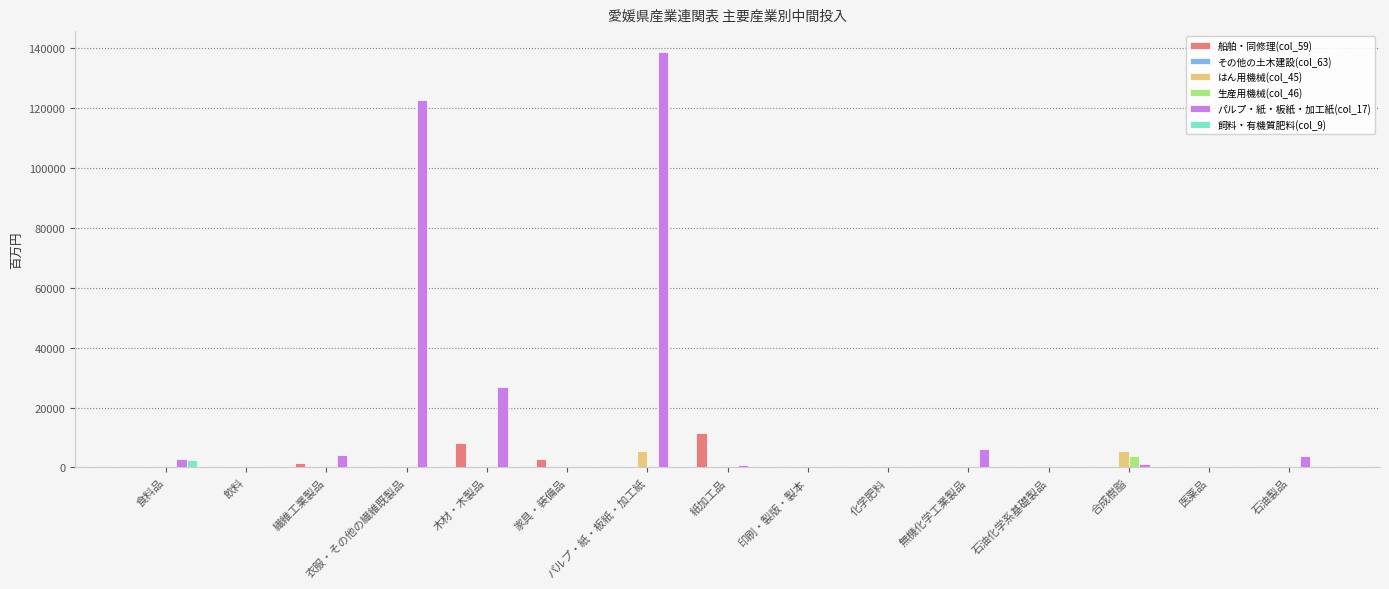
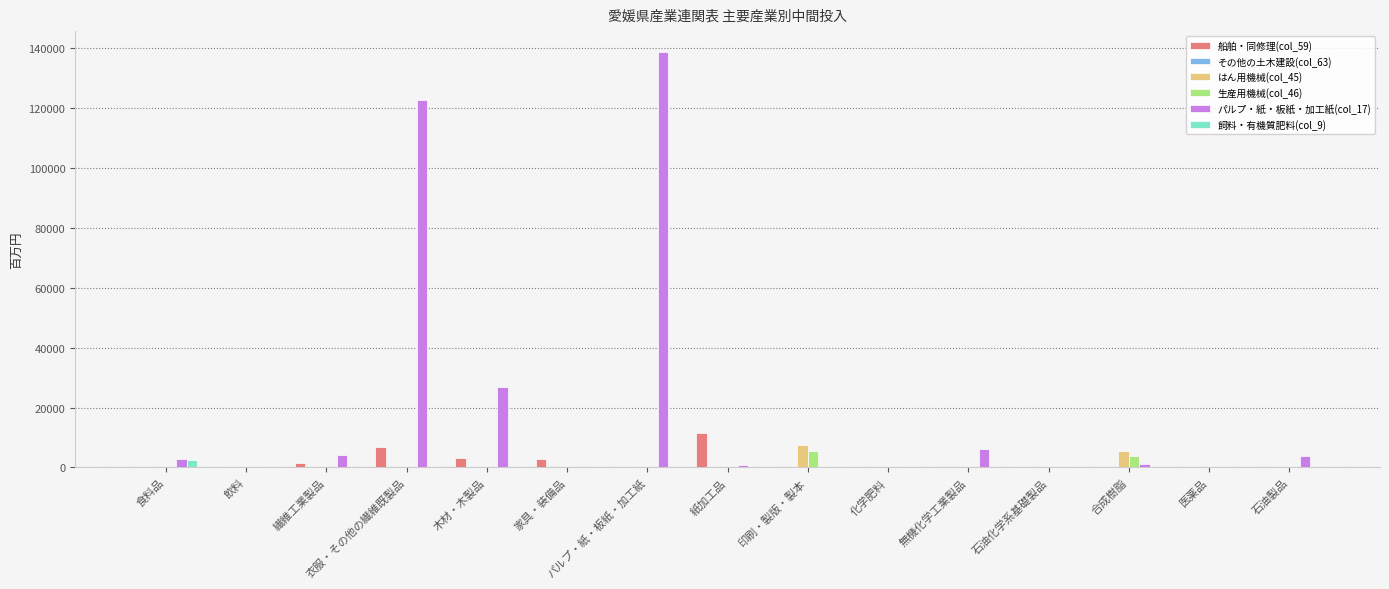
船舶・同修理(col_59), 衣服・その他の繊維既製品: 0 -> 7000
船舶・同修理(col_59), 木材・木製品: 8000 -> 3000
はん用機械(col_45), パルプ・紙・板紙・加工紙: 6000 -> 0
はん用機械(col_45), 印刷・製版・製本: 0 -> 7000
生産用機械(col_46), 印刷・製版・製本: 0 -> 5000
